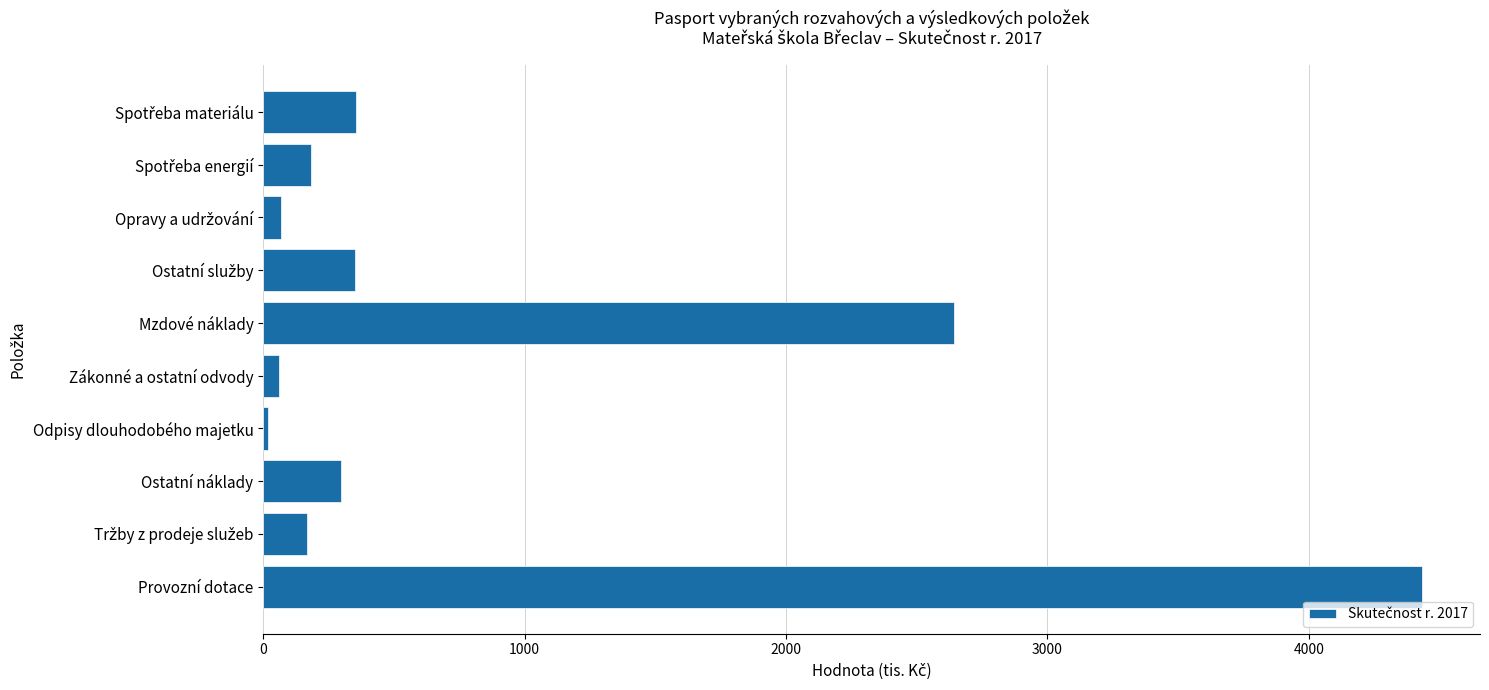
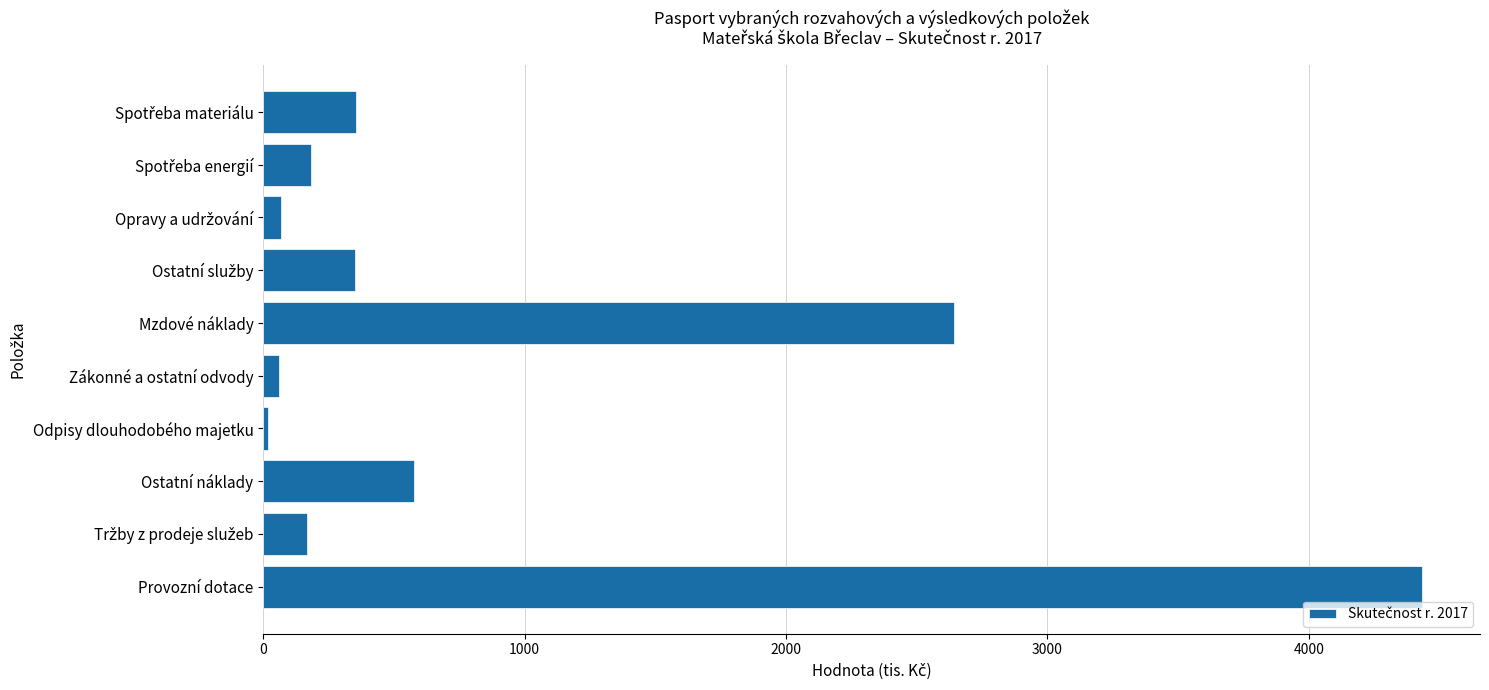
Ostatní náklady: 300 -> 580
